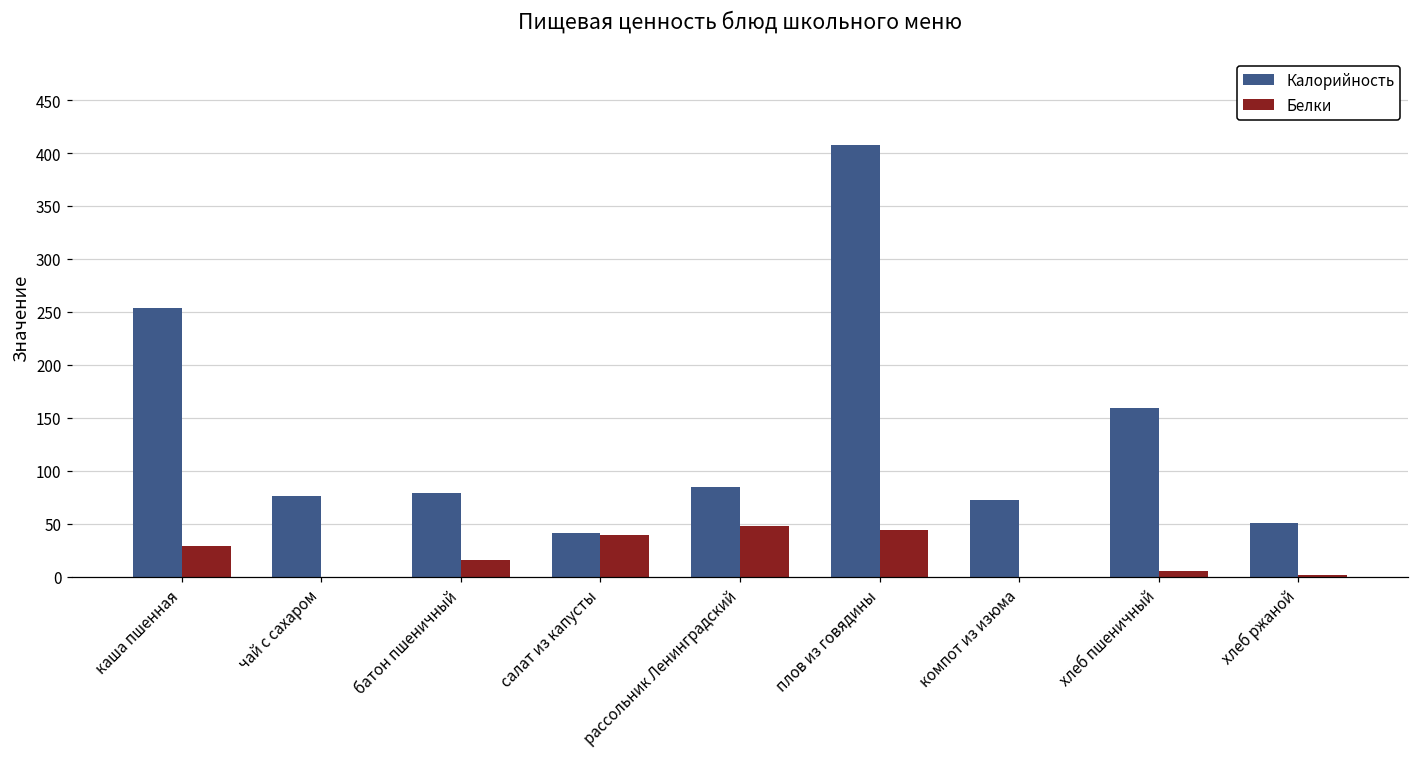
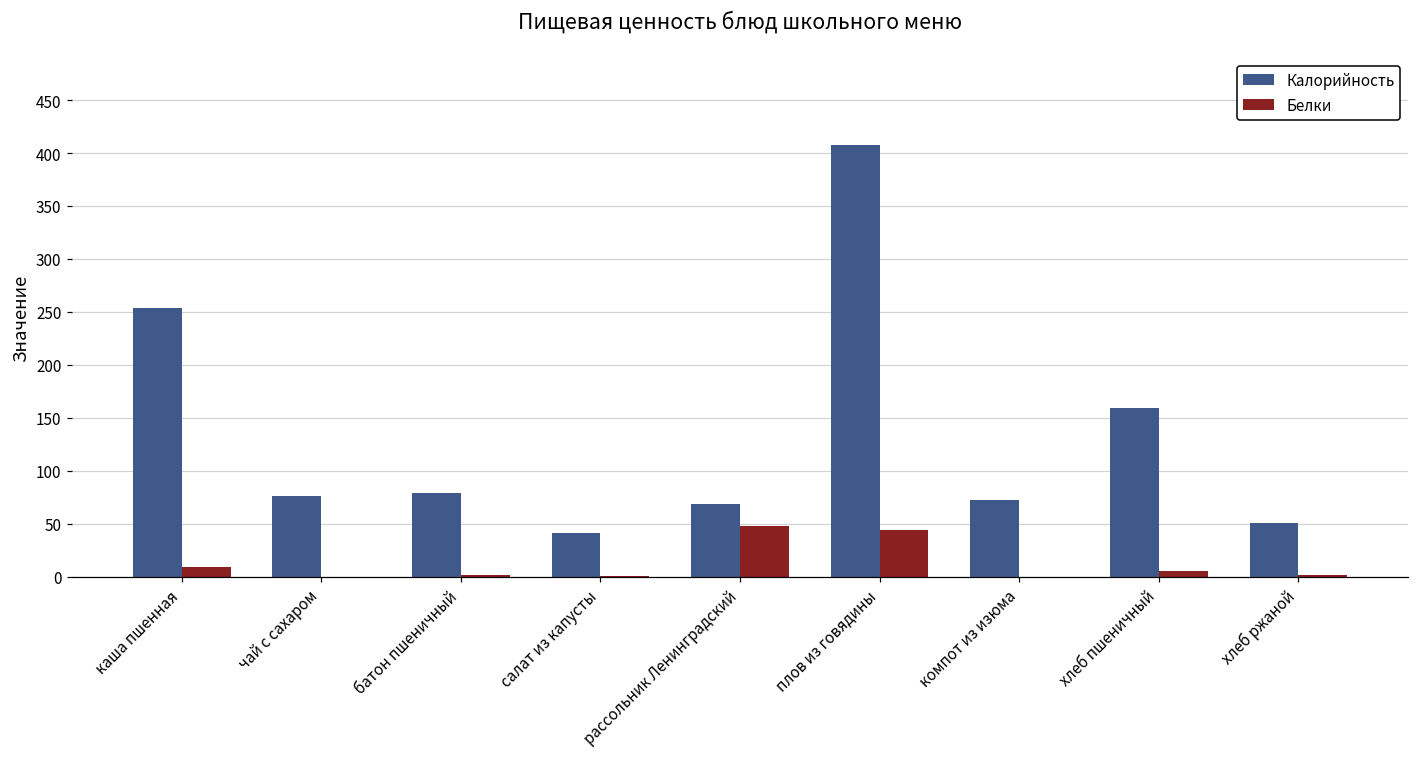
Белки, каша пшенная: 30 -> 10
Белки, батон пшеничный: 20 -> 0
Белки, салат из капусты: 40 -> 0
Калорийность, рассольник Ленинградский: 90 -> 70
